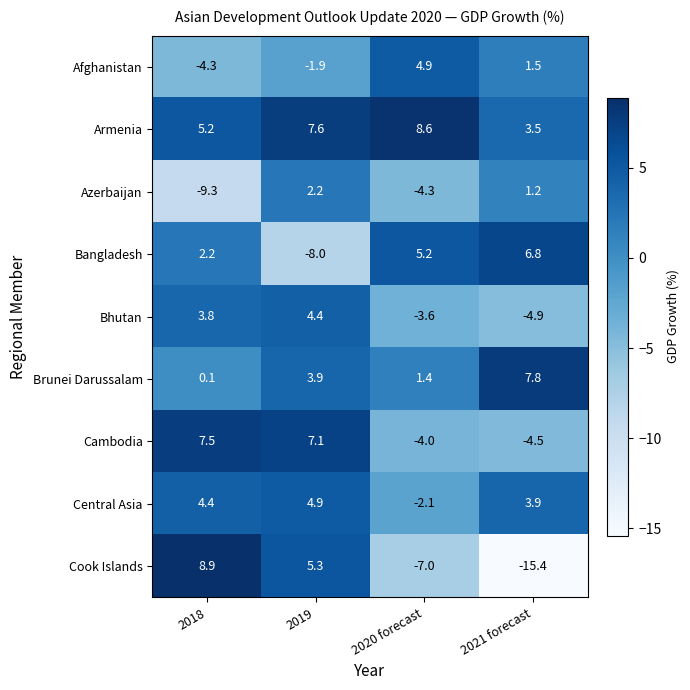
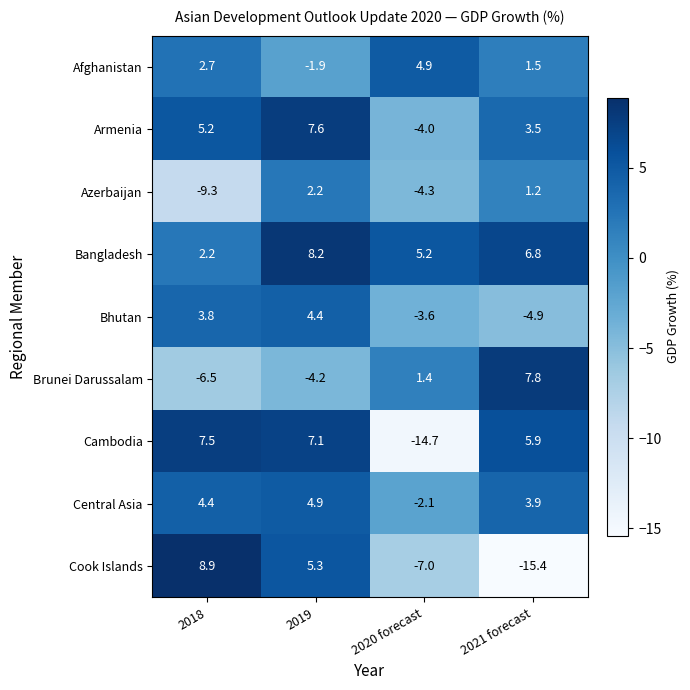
Afghanistan, 2018: -4.3 -> 2.7
Armenia, 2020 forecast: 8.6 -> -4.0
Bangladesh, 2019: -8.0 -> 8.2
Brunei Darussalam, 2018: 0.1 -> -6.5
Brunei Darussalam, 2019: 3.9 -> -4.2
Cambodia, 2020 forecast: -4.0 -> -14.7
Cambodia, 2021 forecast: -4.5 -> 5.9
